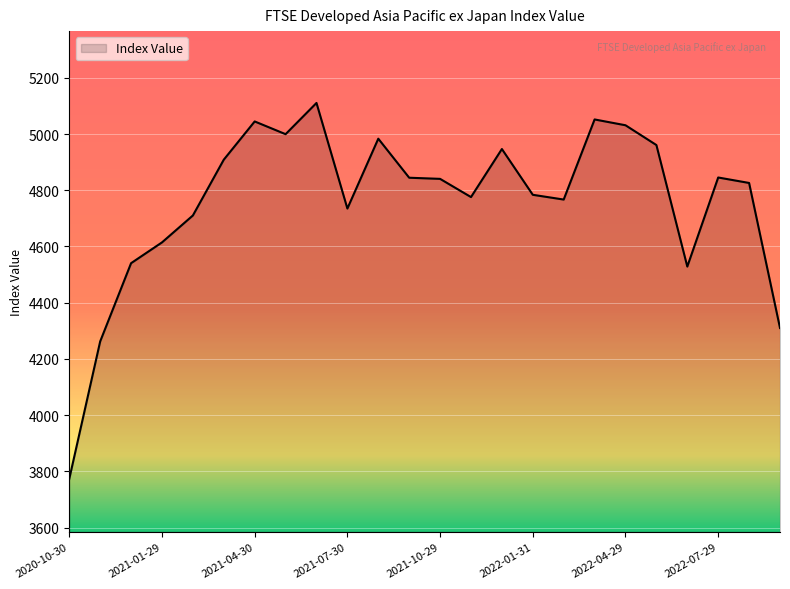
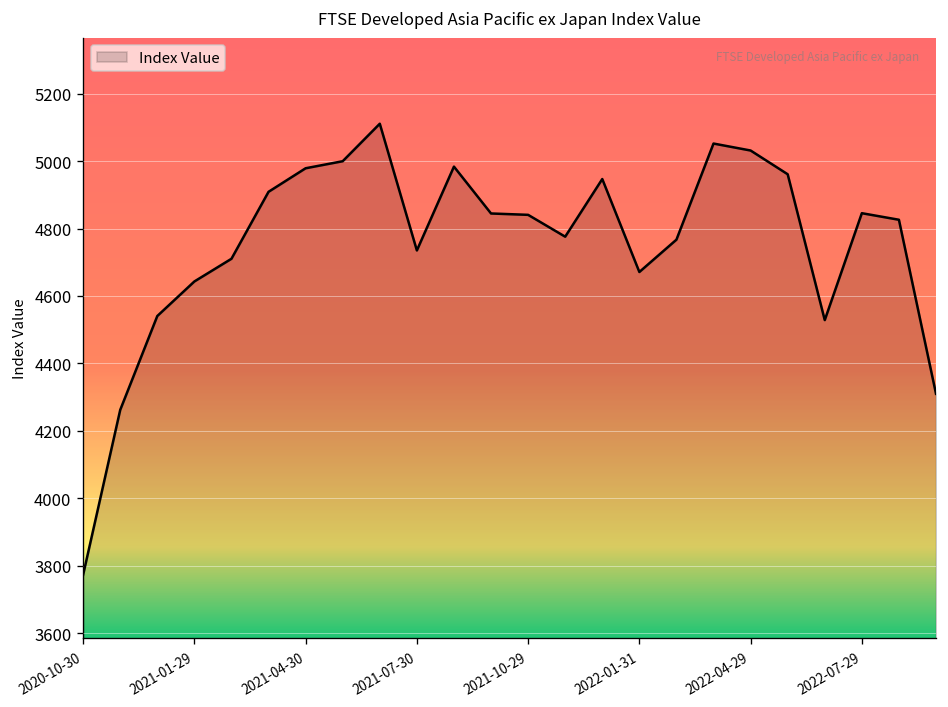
2021-01-29: 4610 -> 4640
2021-04-30: 5040 -> 4980
2022-01-31: 4780 -> 4670
